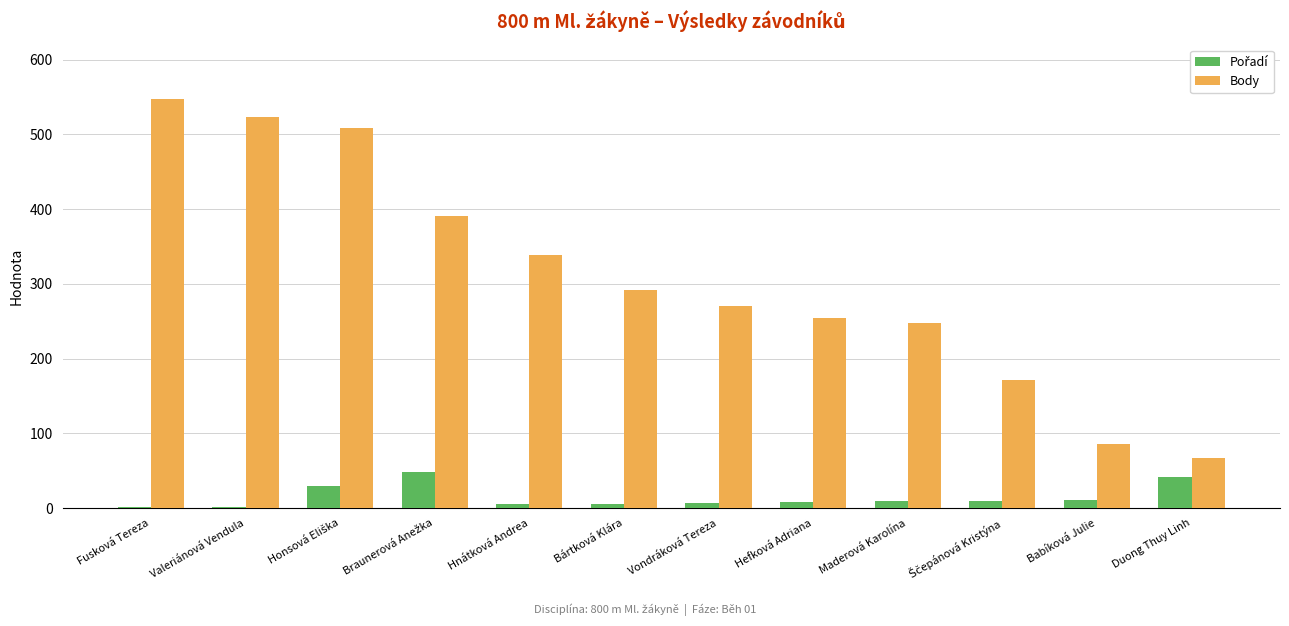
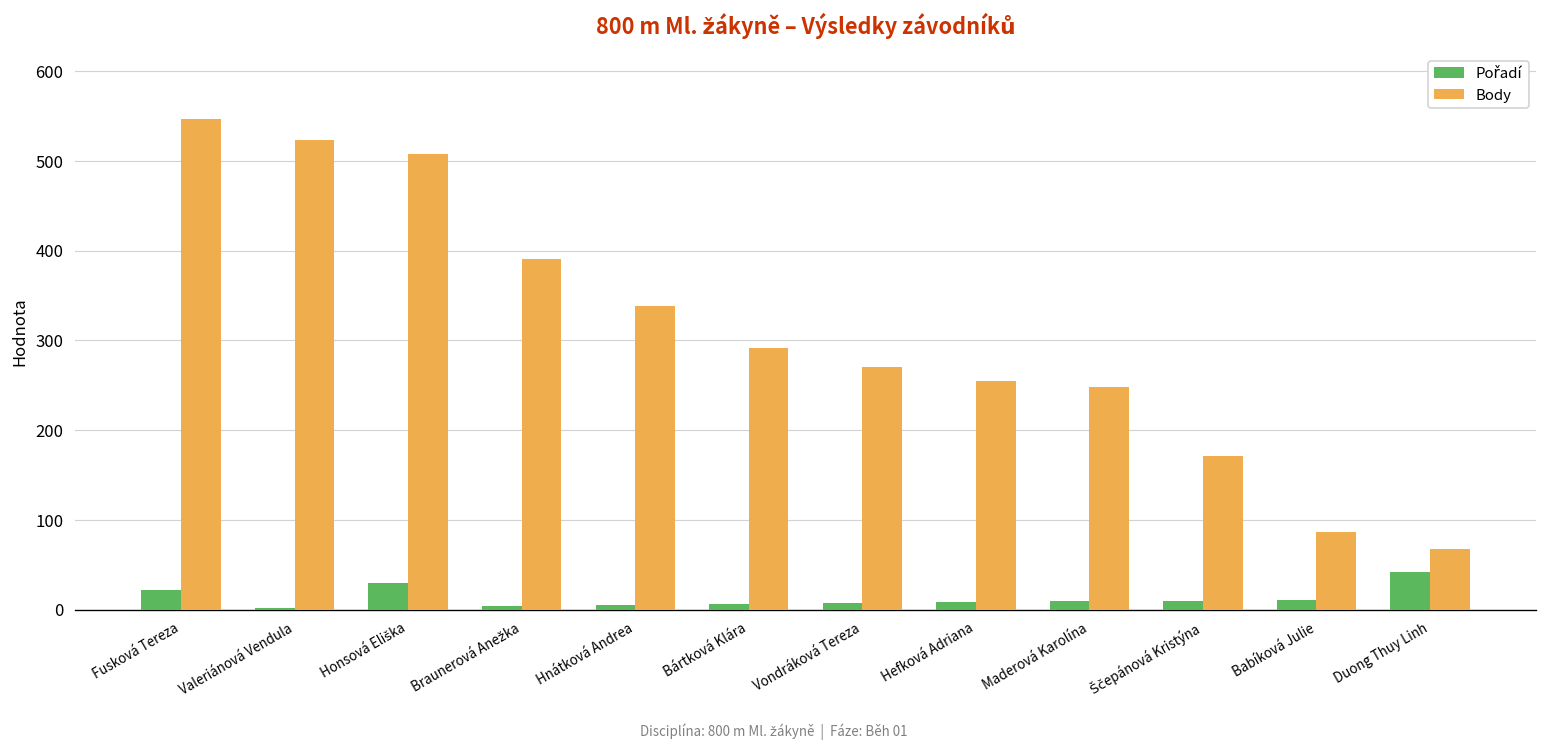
Pořadí, Fusková Tereza: 0 -> 20
Pořadí, Braunerová Anežka: 50 -> 0
